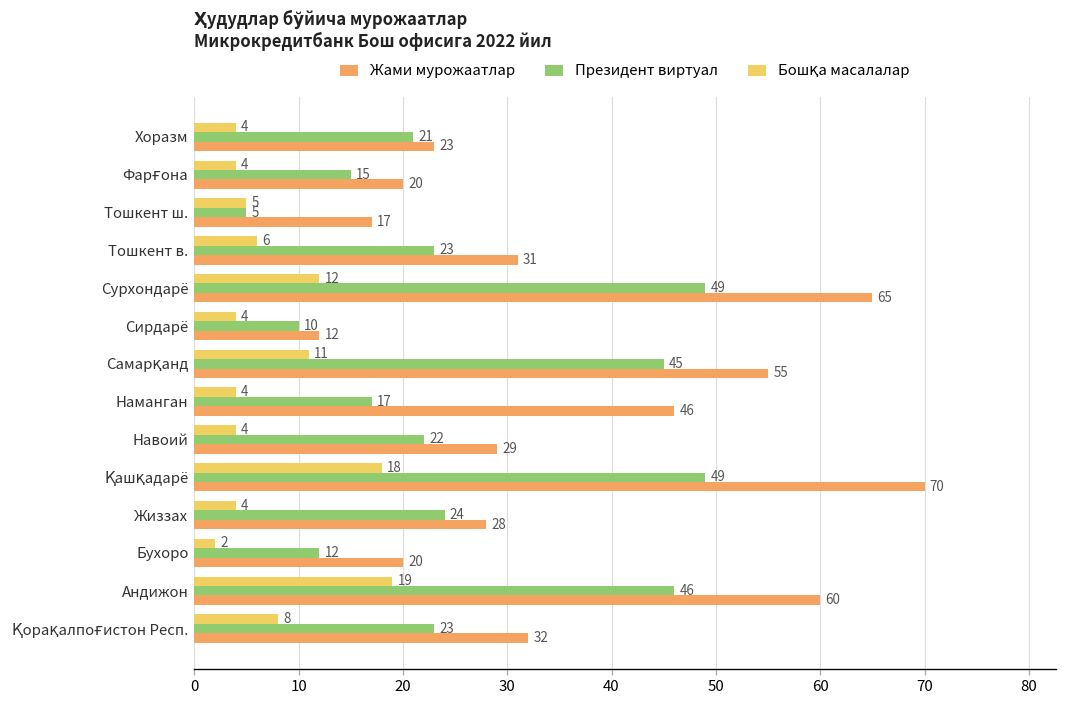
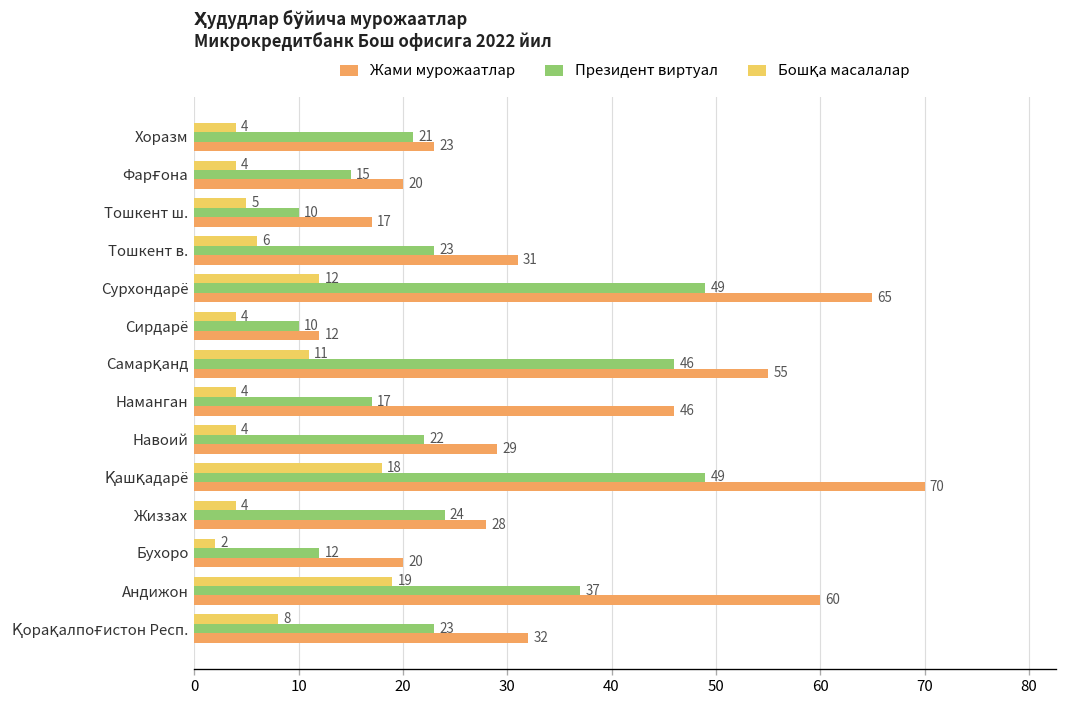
Президент виртуал, Тошкент ш.: 5 -> 10
Президент виртуал, Самарқанд: 45 -> 46
Президент виртуал, Андижон: 46 -> 37
